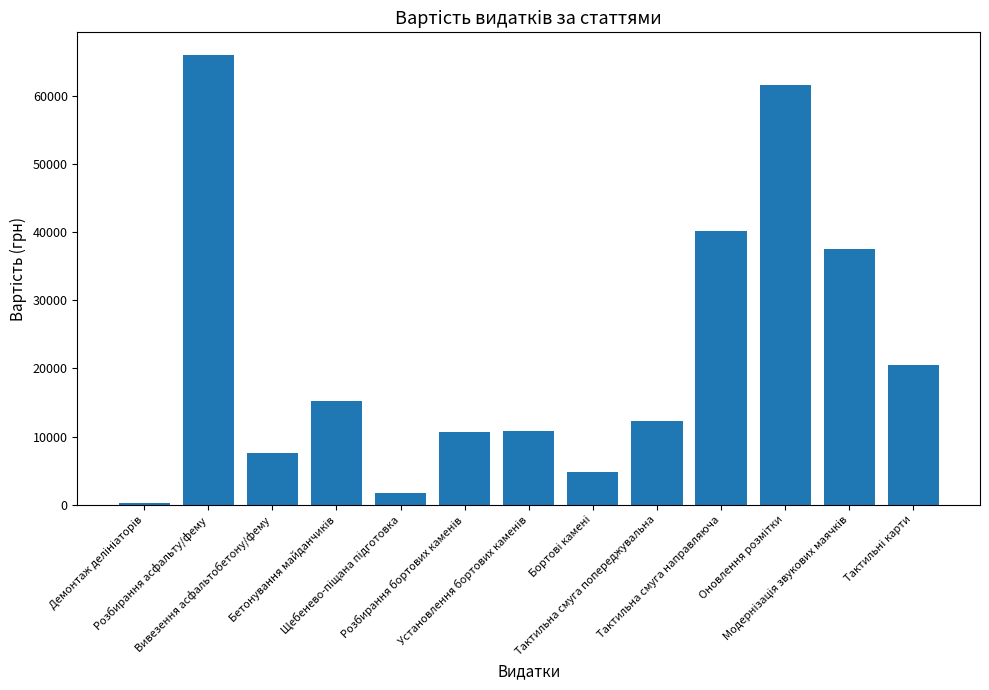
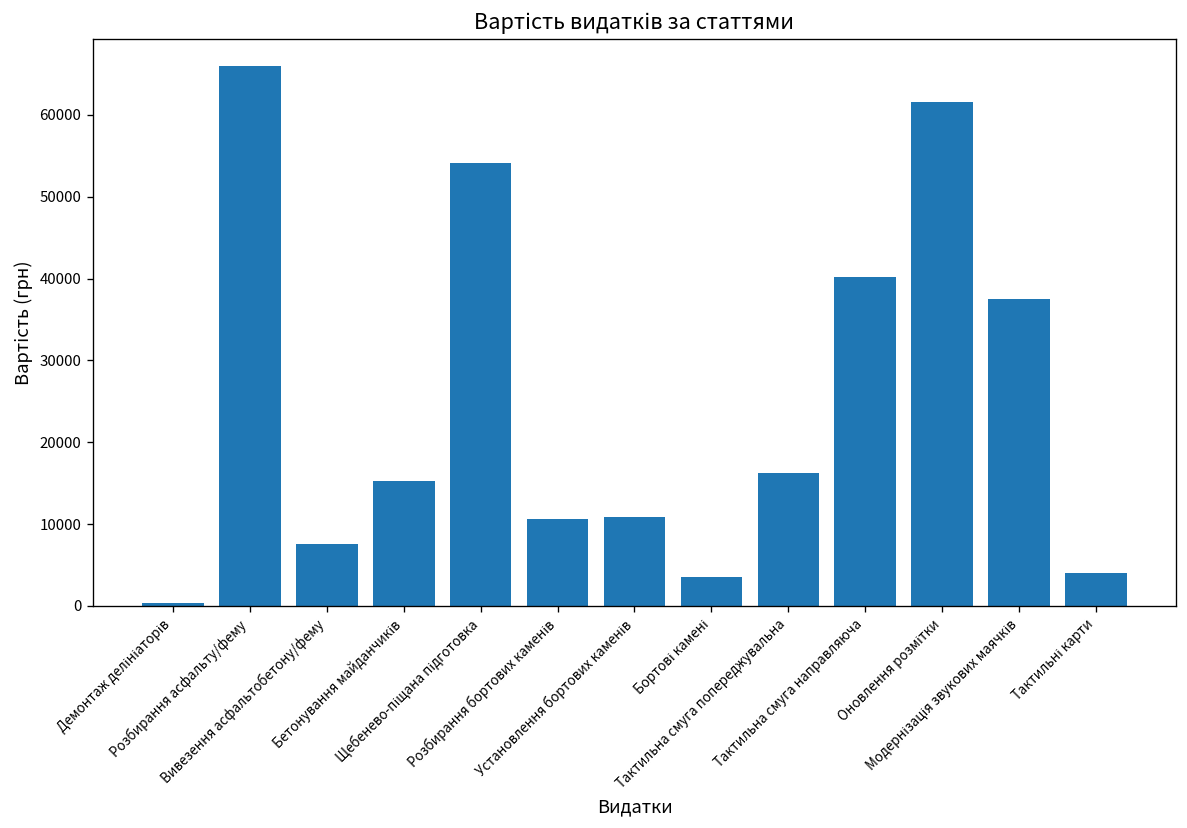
Щебенево-піщана підготовка: 2000 -> 54000
Бортові камені: 5000 -> 4000
Тактильна смуга попереджувальна: 12000 -> 16000
Тактильні карти: 20000 -> 4000
